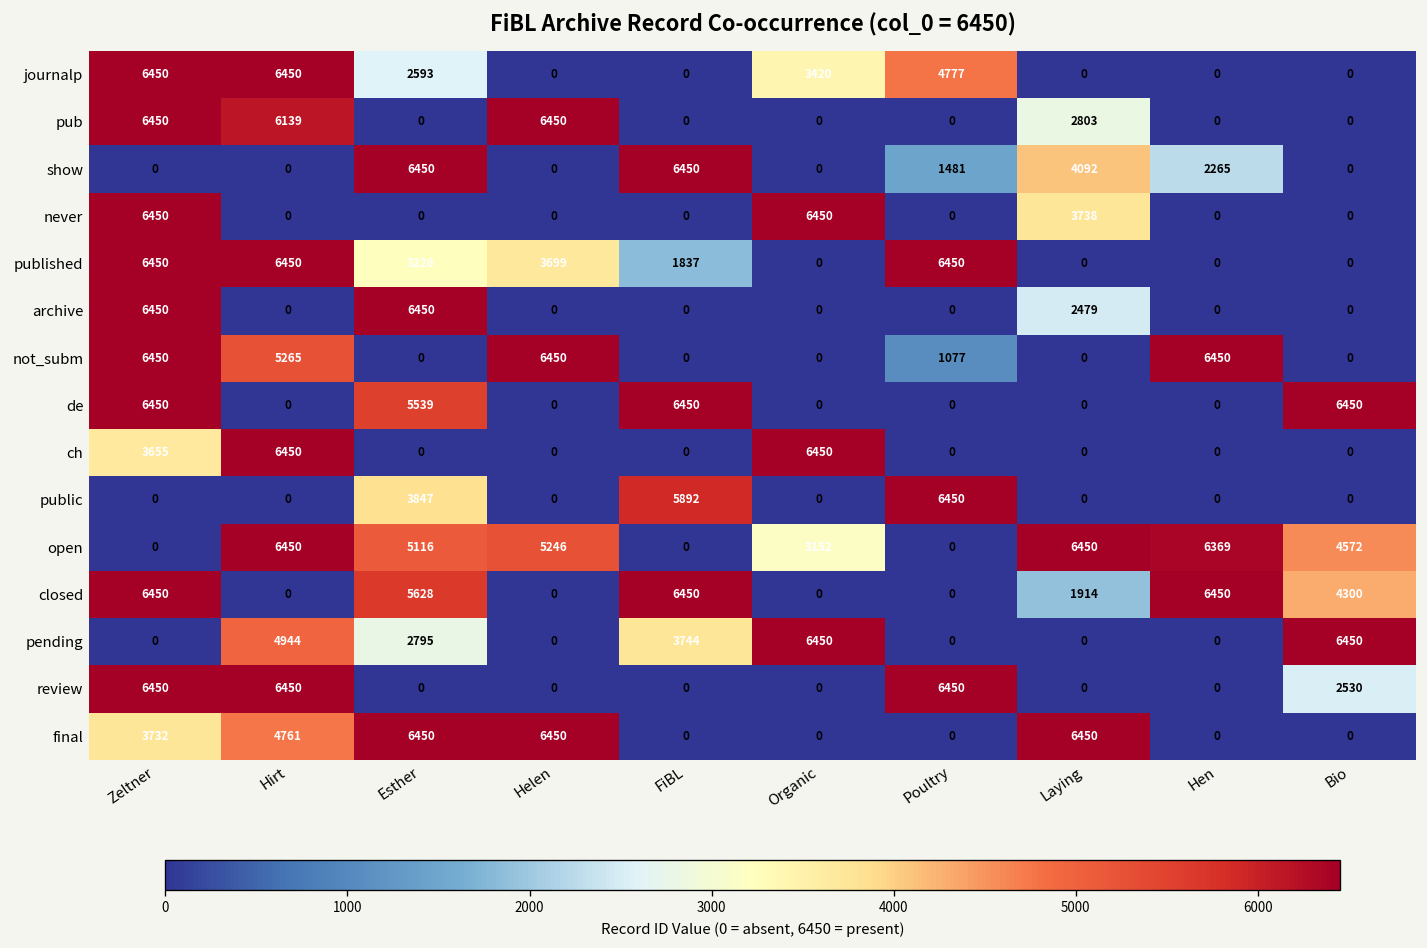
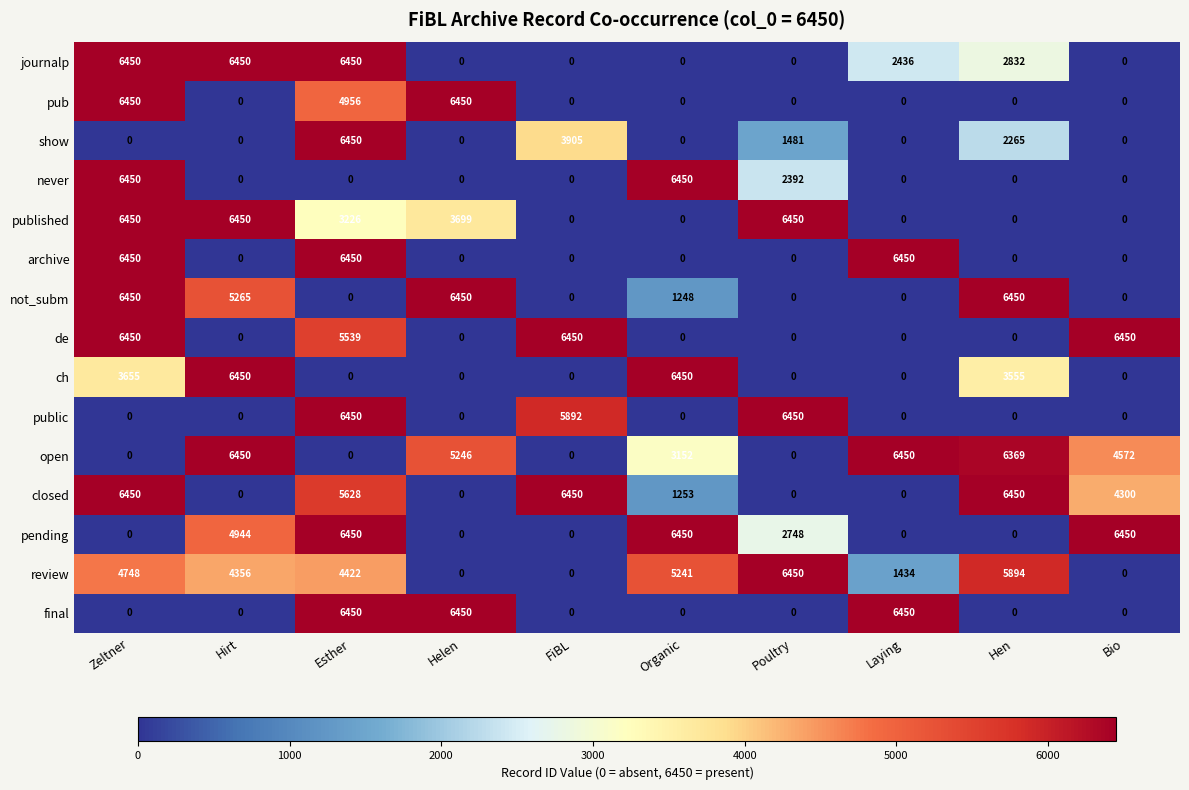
journalp, Esther: 2593 -> 6450
journalp, Organic: 3420 -> 0
journalp, Poultry: 4777 -> 0
journalp, Laying: 0 -> 2436
journalp, Hen: 0 -> 2832
pub, Hirt: 6139 -> 0
pub, Esther: 0 -> 4956
pub, Laying: 2803 -> 0
show, FiBL: 6450 -> 3905
show, Laying: 4092 -> 0
never, Poultry: 0 -> 2392
never, Laying: 3738 -> 0
published, FiBL: 1837 -> 0
archive, Laying: 2479 -> 6450
not_subm, Organic: 0 -> 1248
not_subm, Poultry: 1077 -> 0
ch, Hen: 0 -> 3555
public, Esther: 3847 -> 6450
open, Esther: 5116 -> 0
closed, Organic: 0 -> 1253
closed, Laying: 1914 -> 0
pending, Esther: 2795 -> 6450
pending, FiBL: 3744 -> 0
pending, Poultry: 0 -> 2748
review, Zeltner: 6450 -> 4748
review, Hirt: 6450 -> 4356
review, Esther: 0 -> 4422
review, Organic: 0 -> 5241
review, Laying: 0 -> 1434
review, Hen: 0 -> 5894
review, Bio: 2530 -> 0
final, Zeltner: 3732 -> 0
final, Hirt: 4761 -> 0
